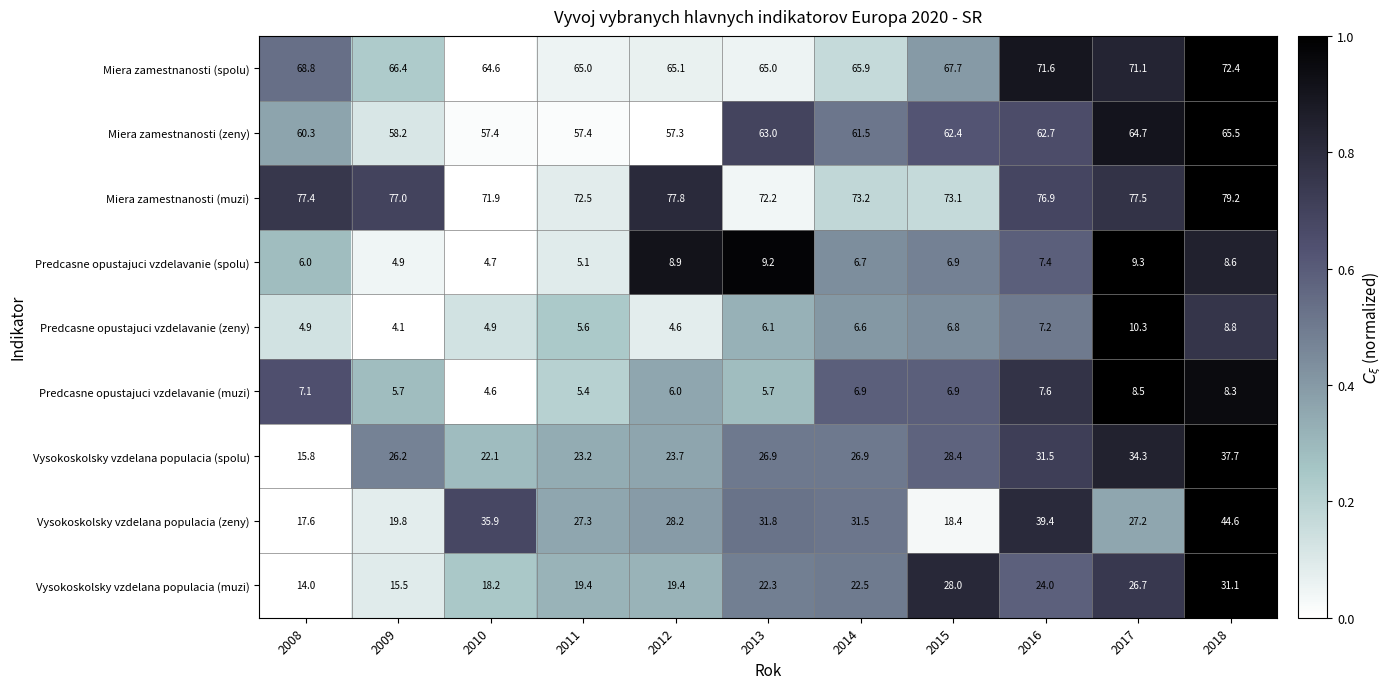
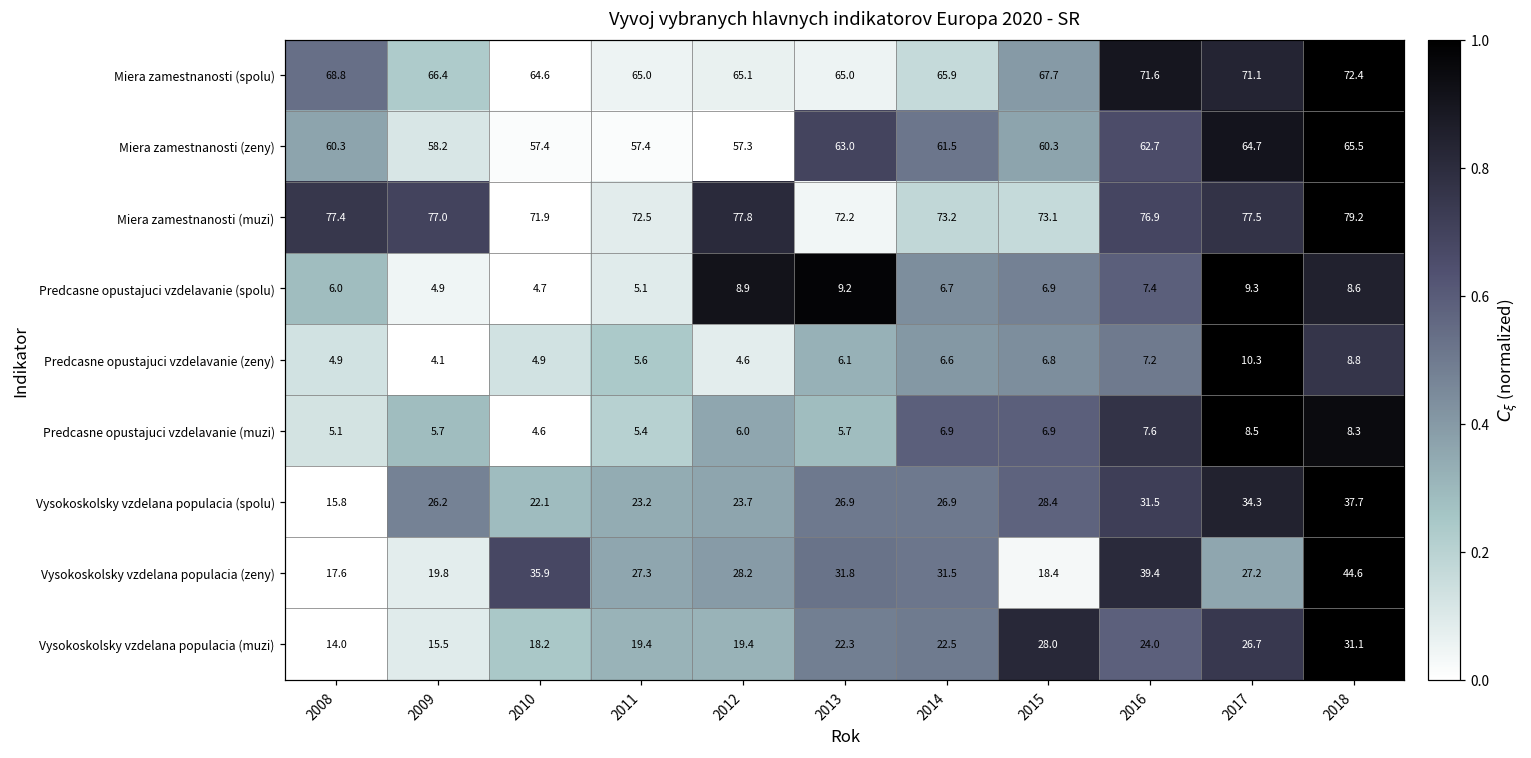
Miera zamestnanosti (zeny), 2015: 62.4 -> 60.3
Predcasne opustajuci vzdelavanie (muzi), 2008: 7.1 -> 5.1
